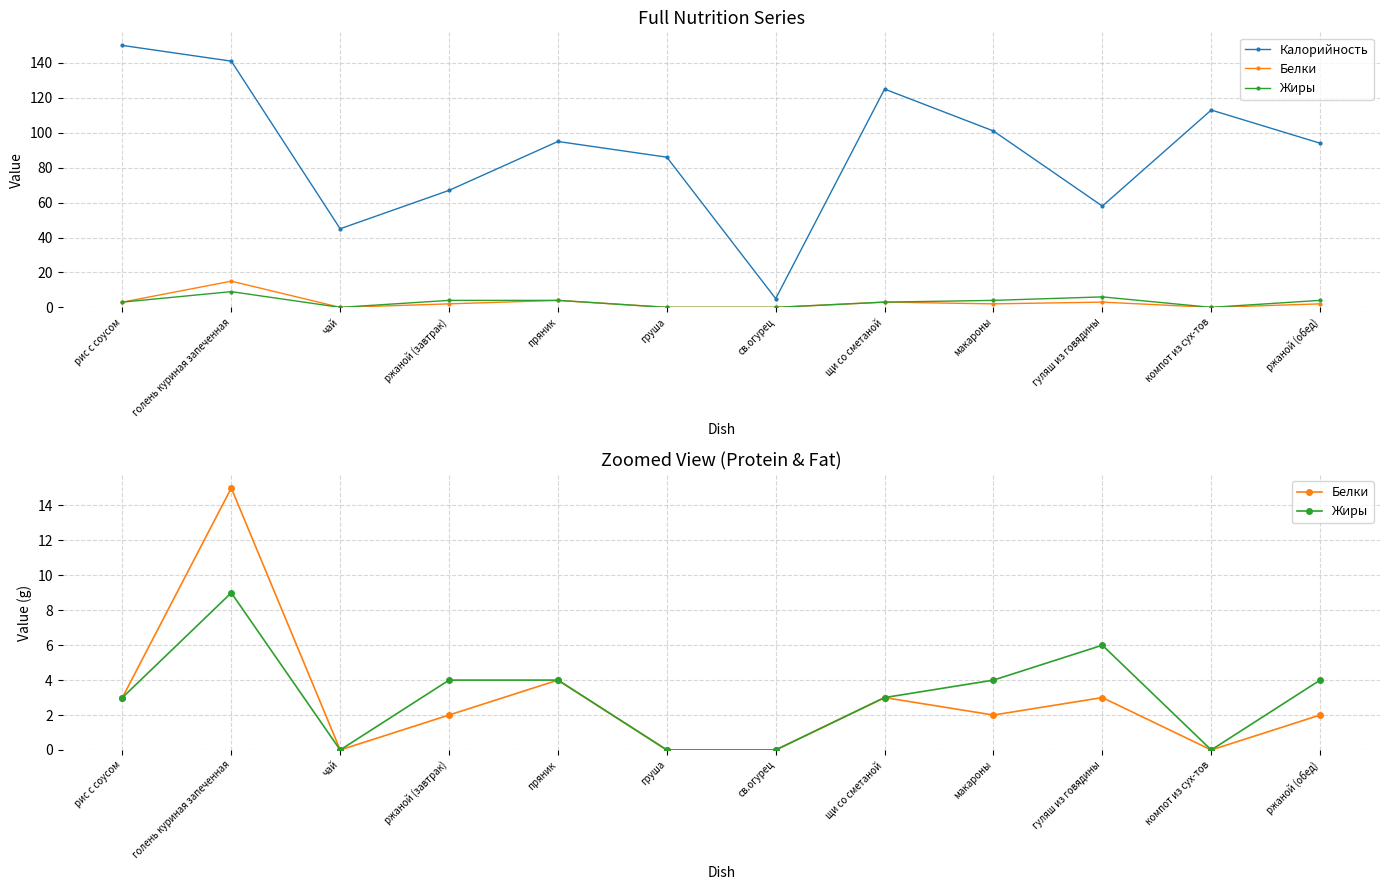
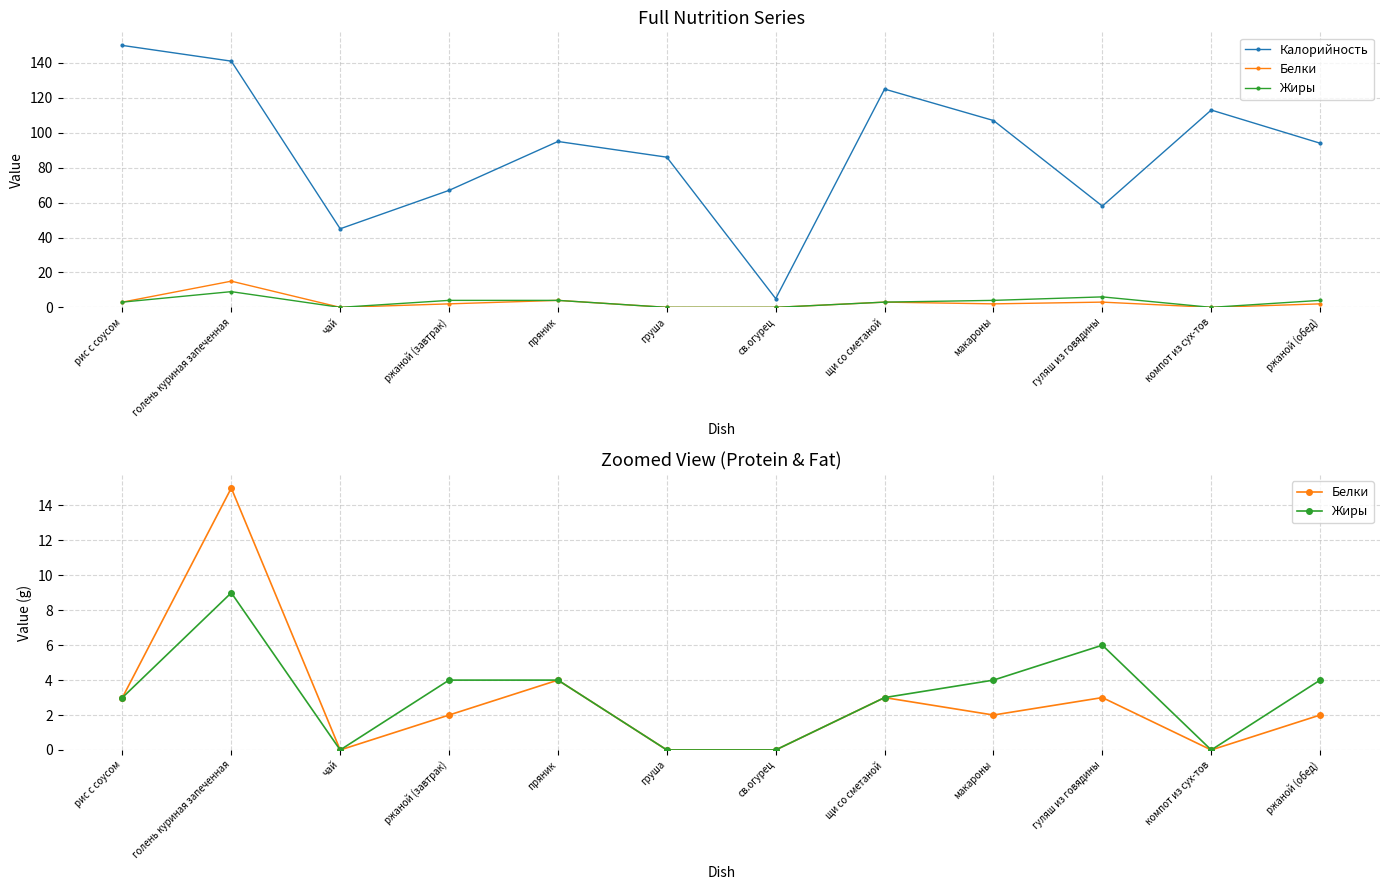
Full Nutrition Series, Калорийность, макароны: 101 -> 107
